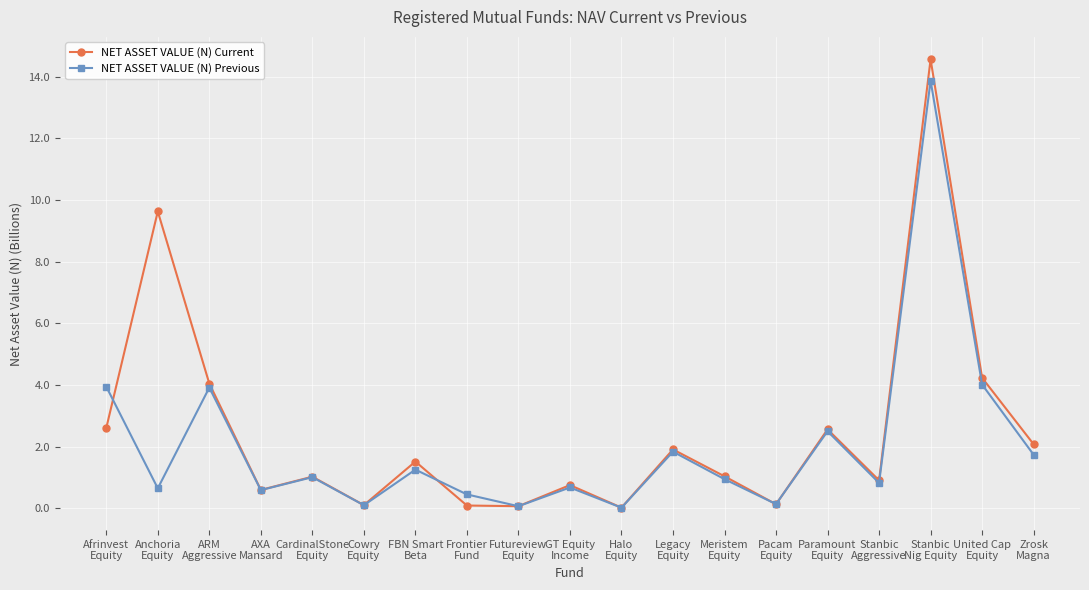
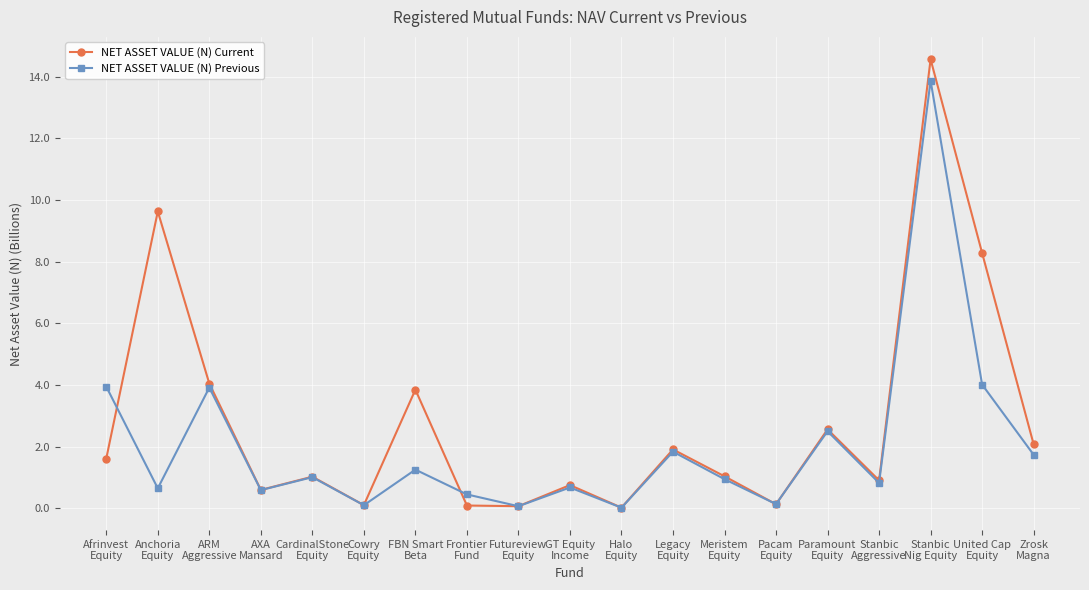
NET ASSET VALUE (N) Current, Afrinvest Equity: 2.6 -> 1.6
NET ASSET VALUE (N) Current, FBN Smart Beta: 1.5 -> 3.8
NET ASSET VALUE (N) Current, United Cap Equity: 4.2 -> 8.3
